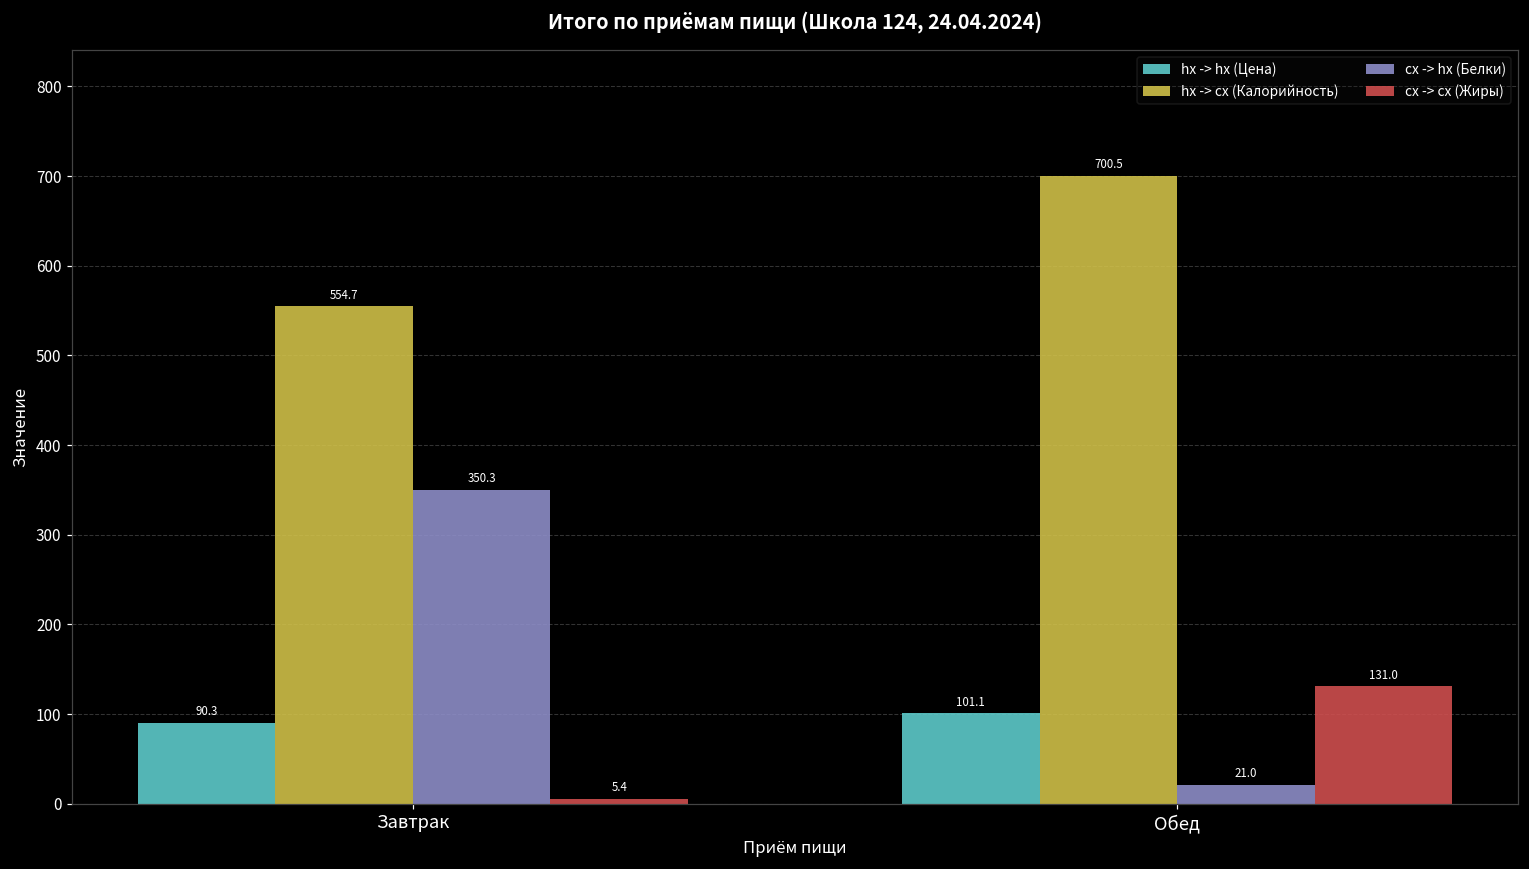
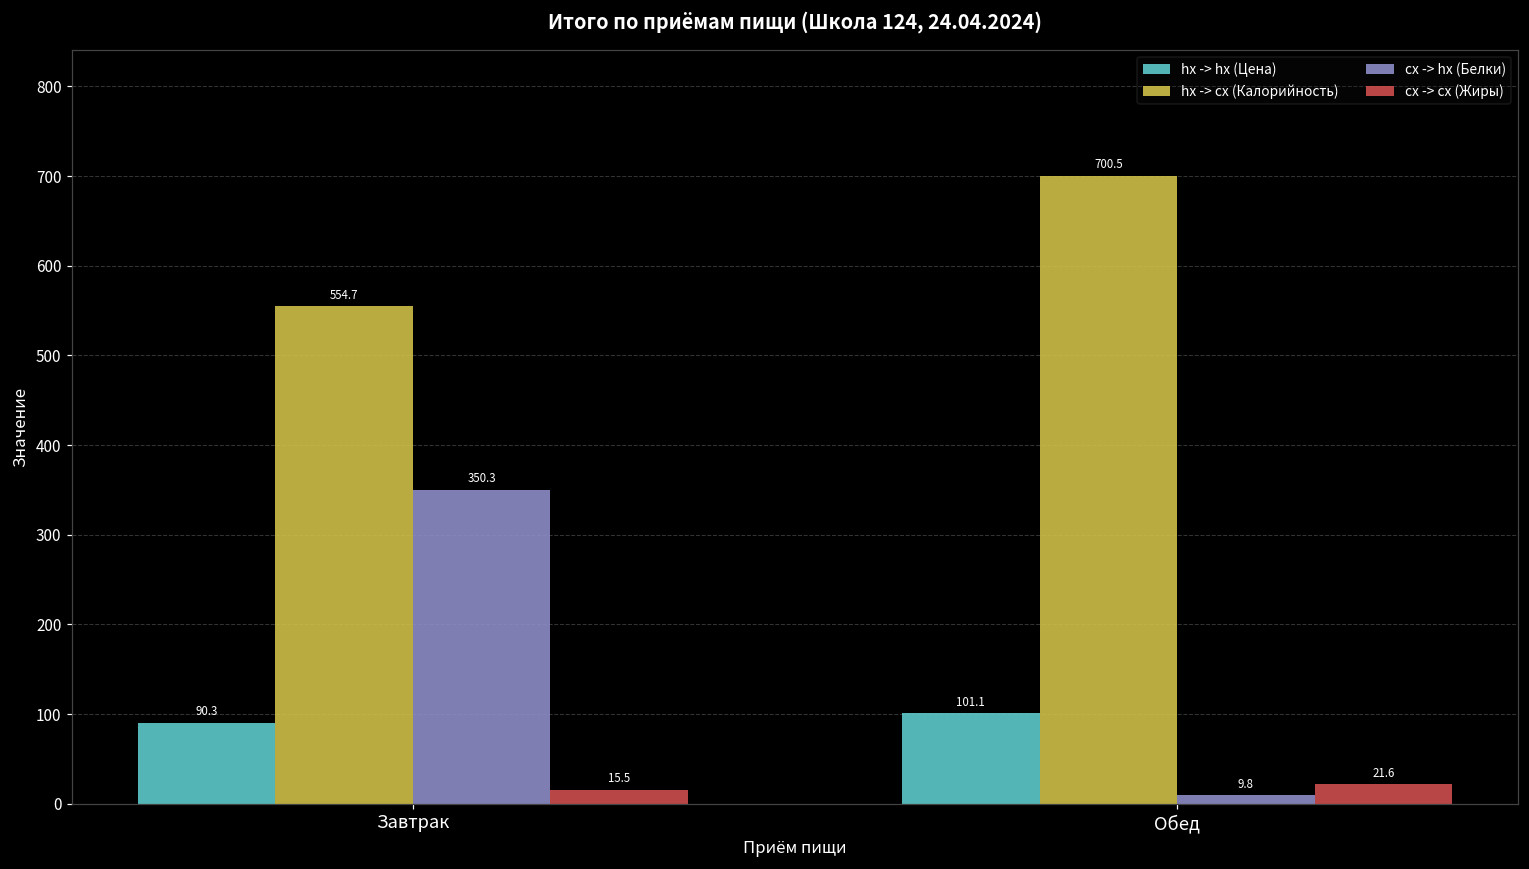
cx -> cx (Жиры), Завтрак: 5.4 -> 15.5
cx -> hx (Белки), Обед: 21.0 -> 9.8
cx -> cx (Жиры), Обед: 131.0 -> 21.6
